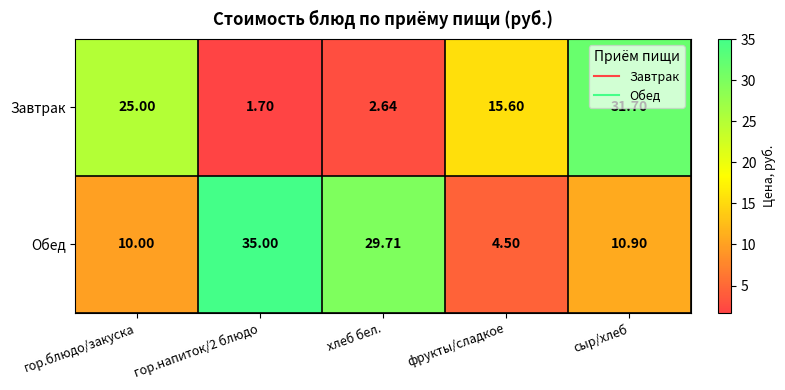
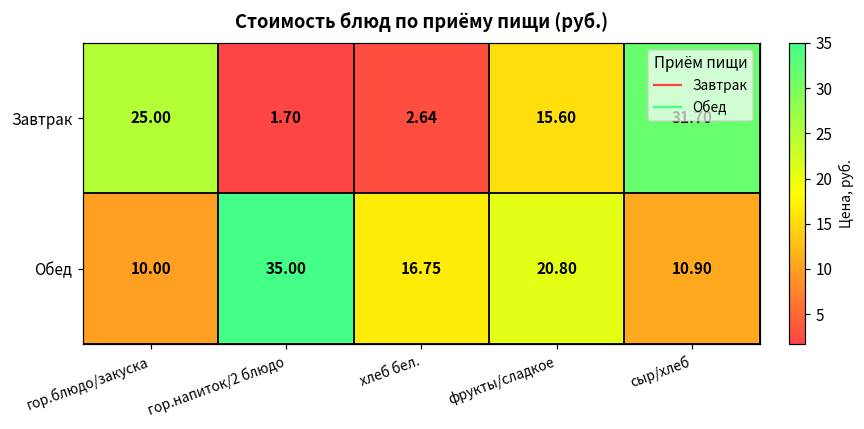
Обед, хлеб бел.: 29.71 -> 16.75
Обед, фрукты/сладкое: 4.50 -> 20.80
